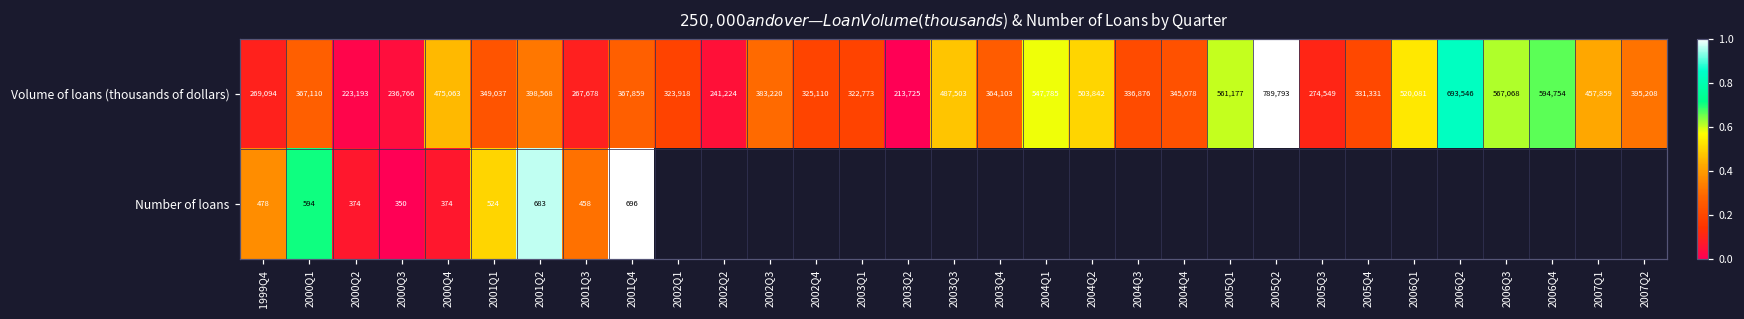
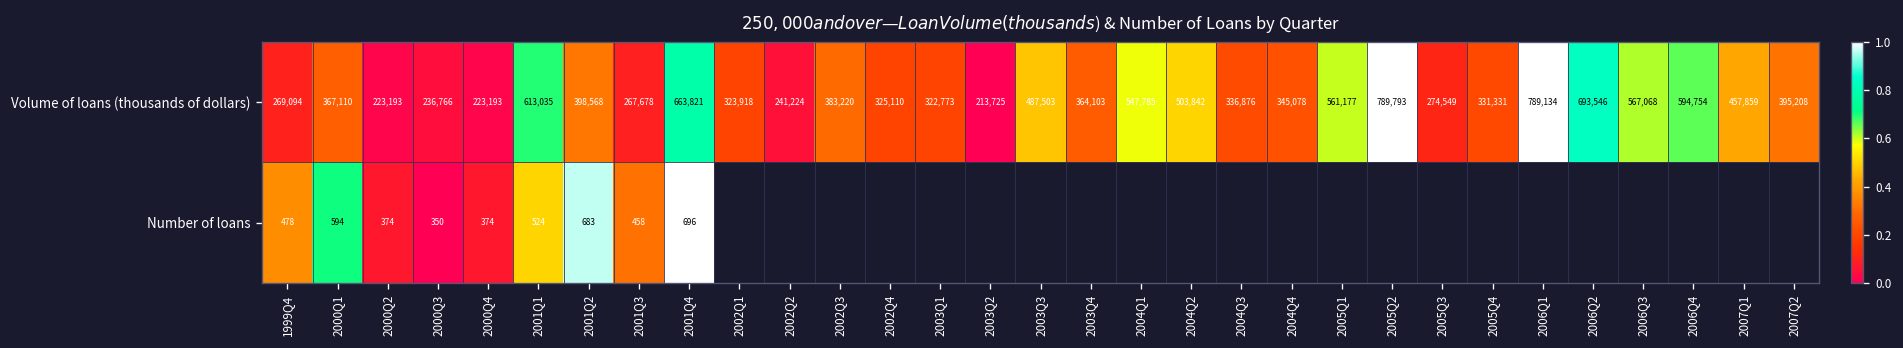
Volume of loans (thousands of dollars), 2000Q4: 475,063 -> 223,193
Volume of loans (thousands of dollars), 2001Q1: 349,037 -> 613,035
Volume of loans (thousands of dollars), 2001Q4: 367,859 -> 663,821
Volume of loans (thousands of dollars), 2006Q1: 520,081 -> 789,134
